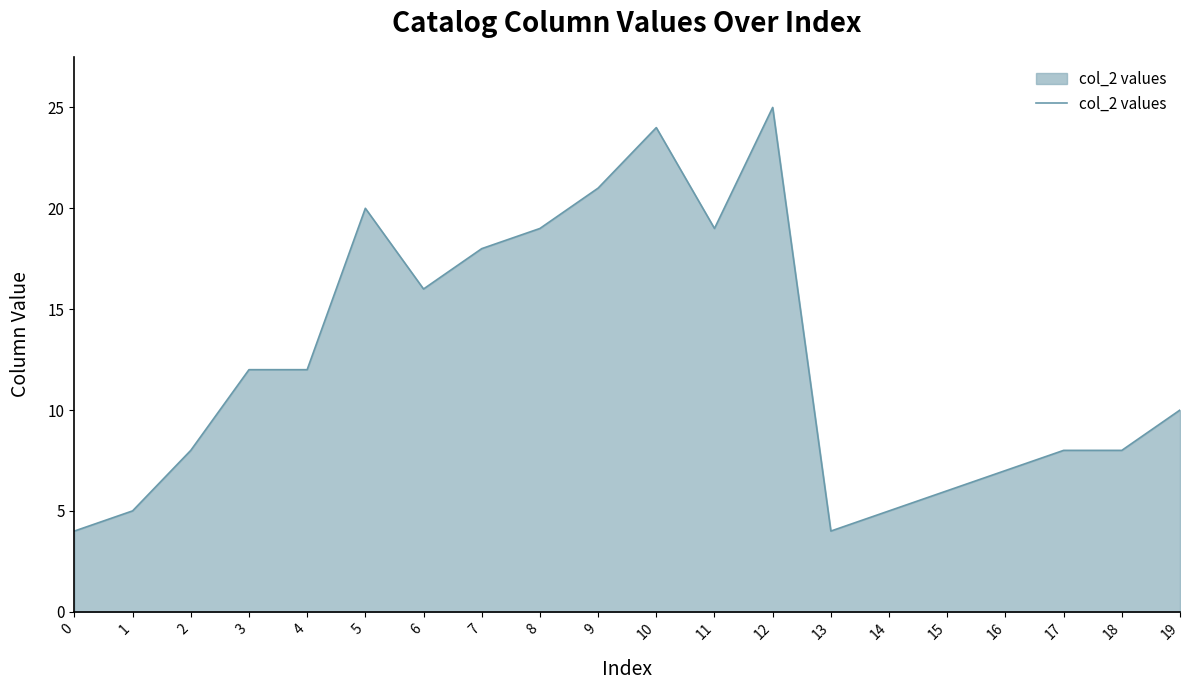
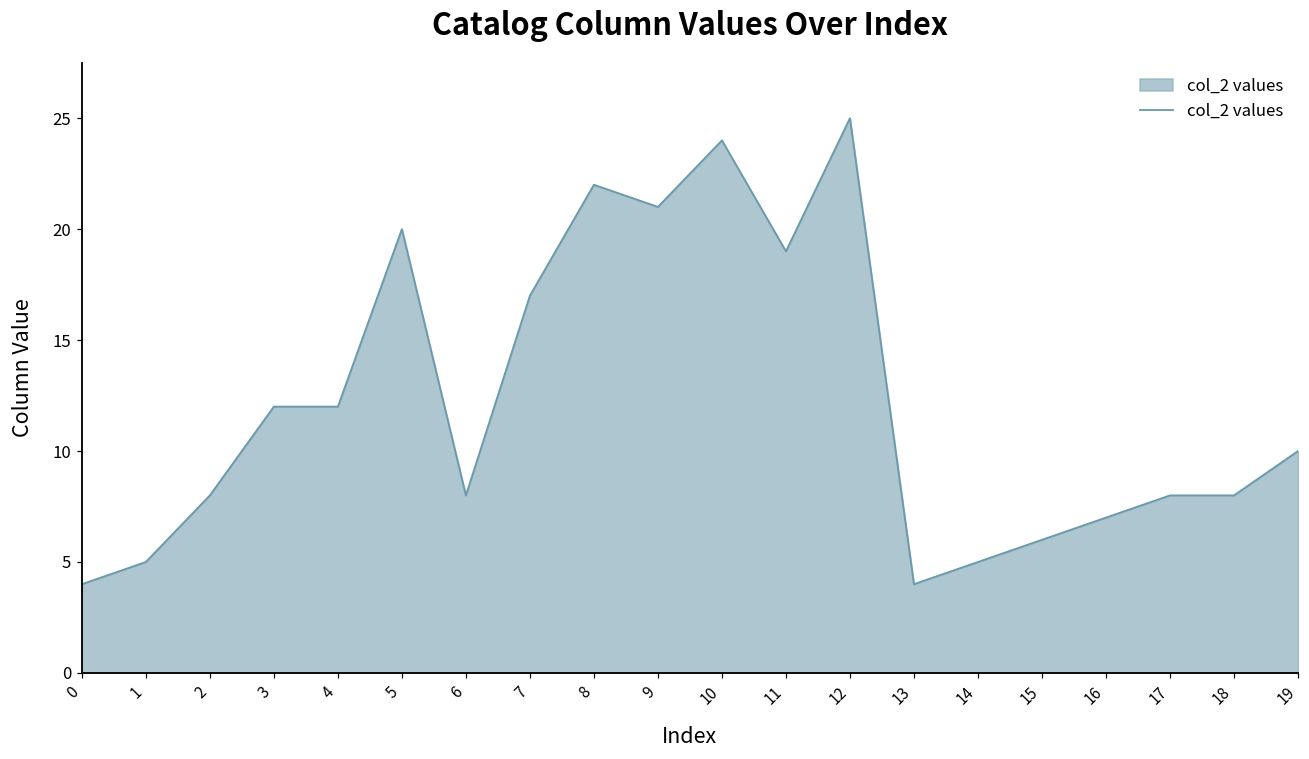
6: 16 -> 8
7: 18 -> 17
8: 19 -> 22
